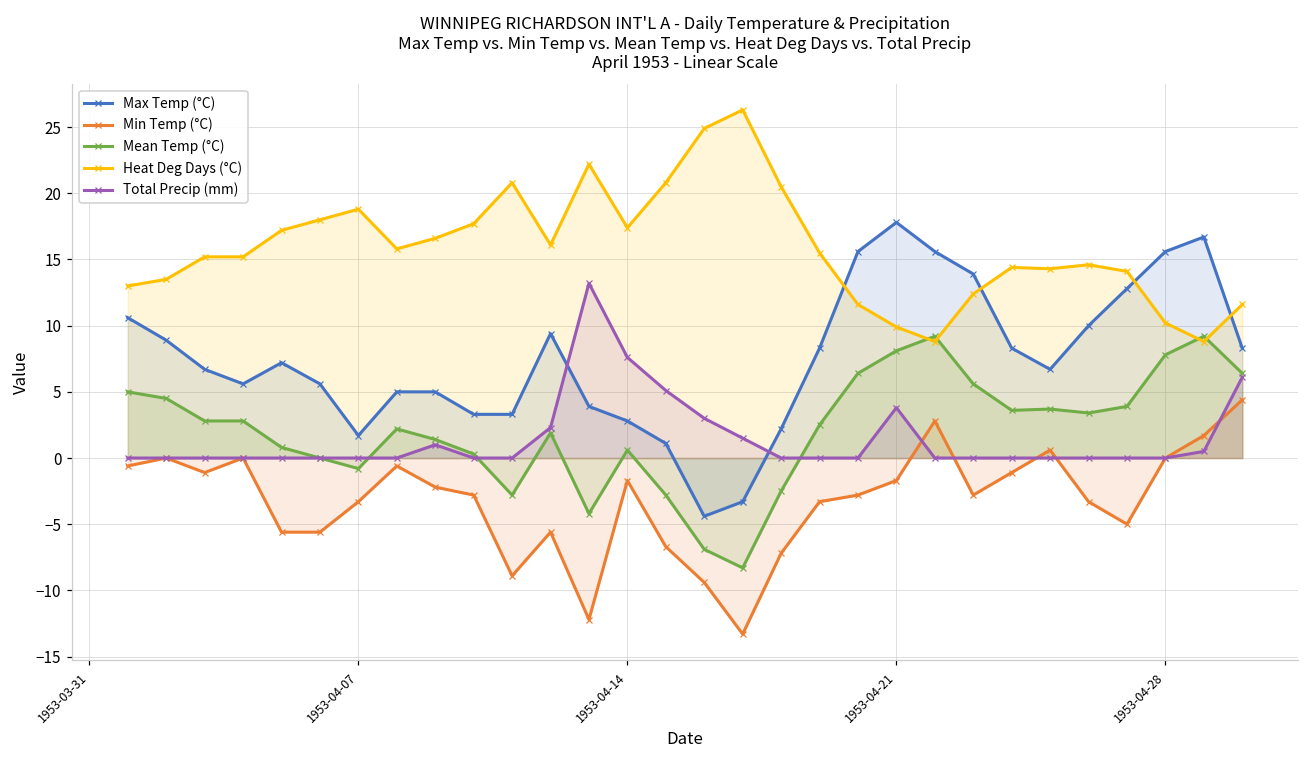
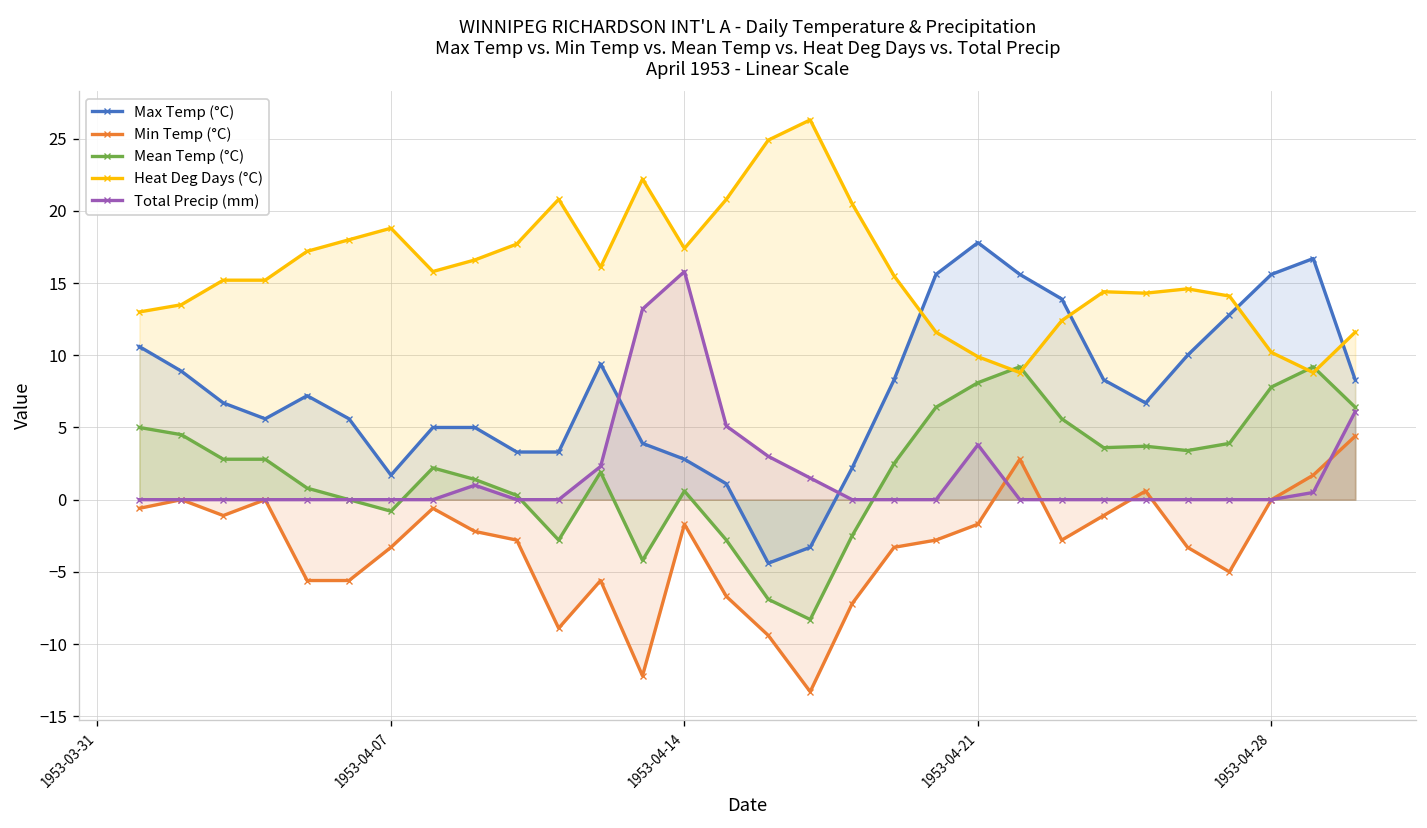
Total Precip (mm), 1953-04-14: 7.6 -> 15.8
